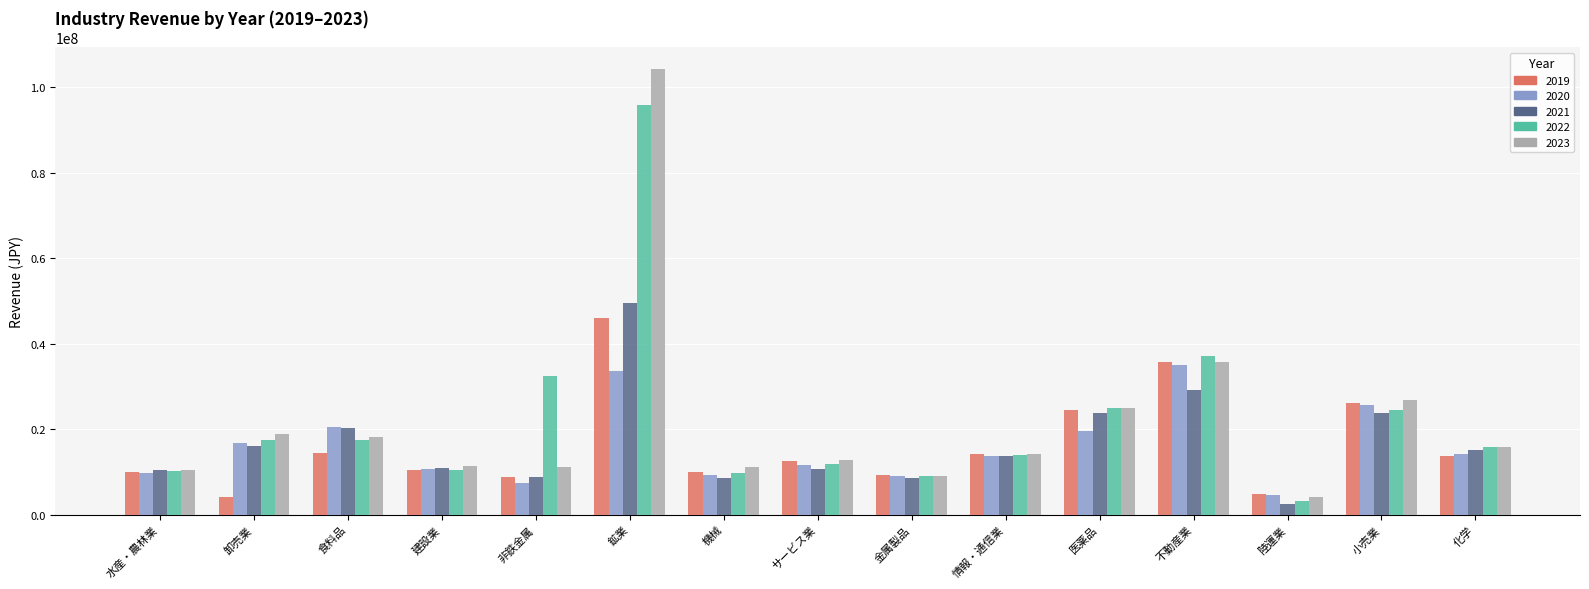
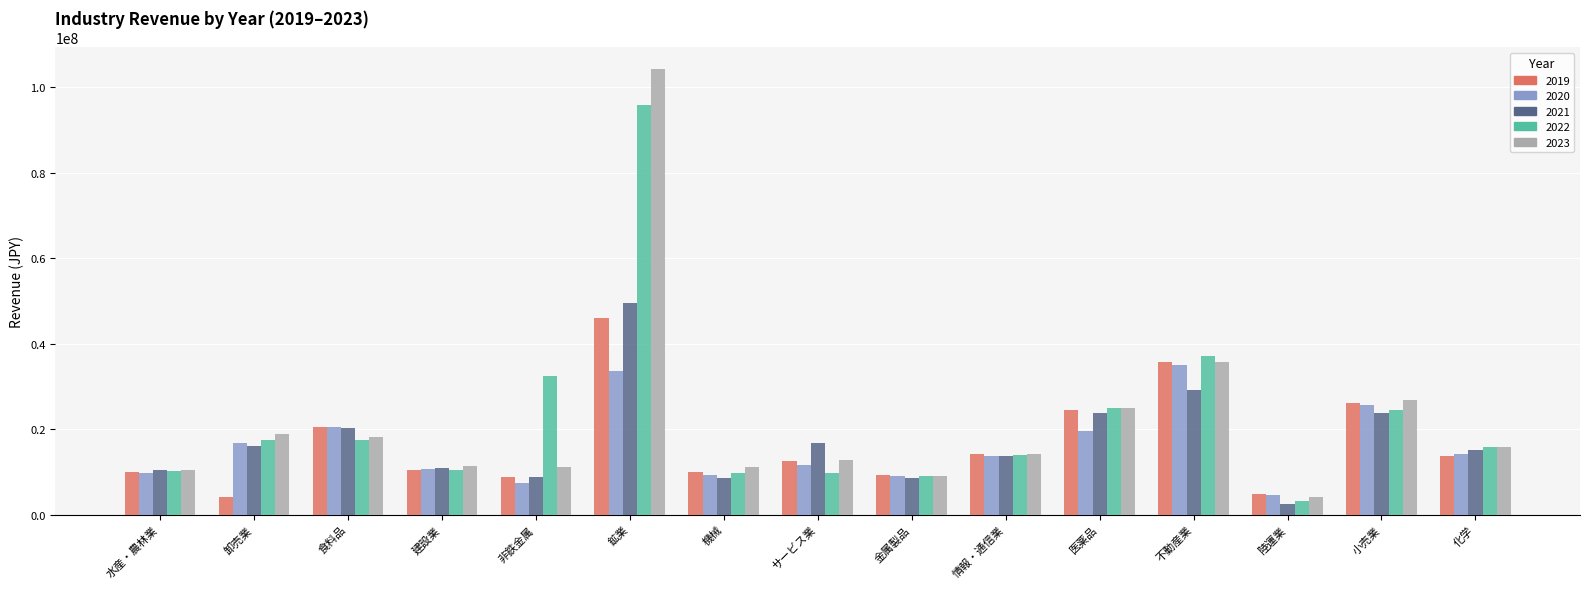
2019, 食料品: 14000000 -> 20000000
2021, サービス業: 11000000 -> 17000000
2022, サービス業: 12000000 -> 10000000
